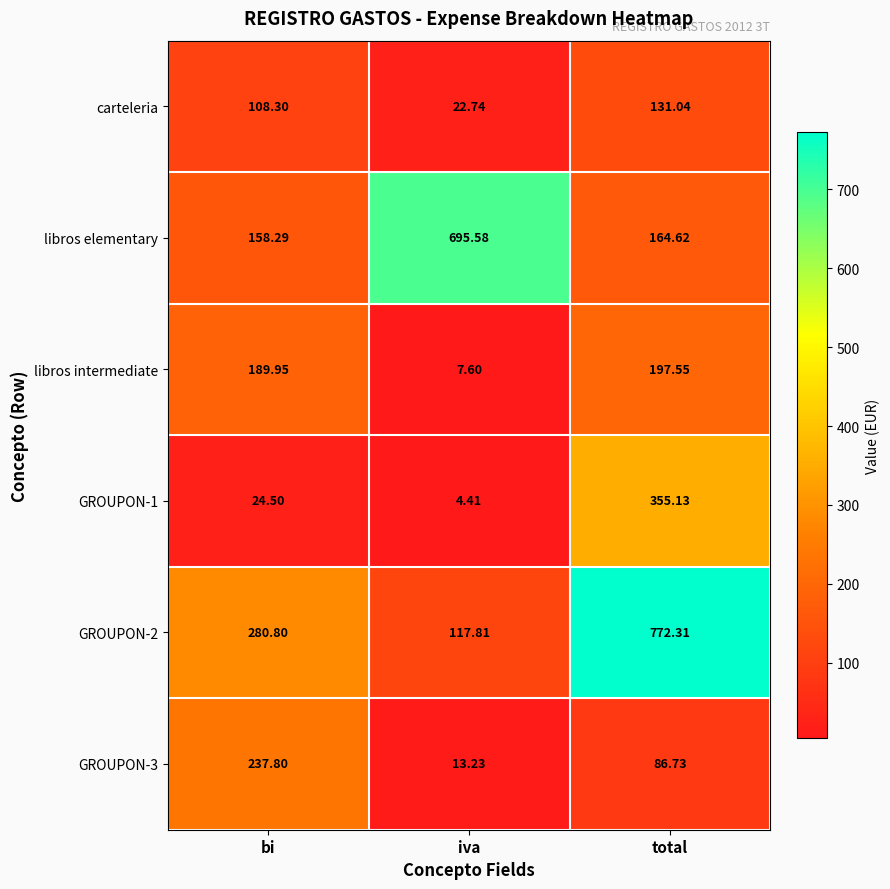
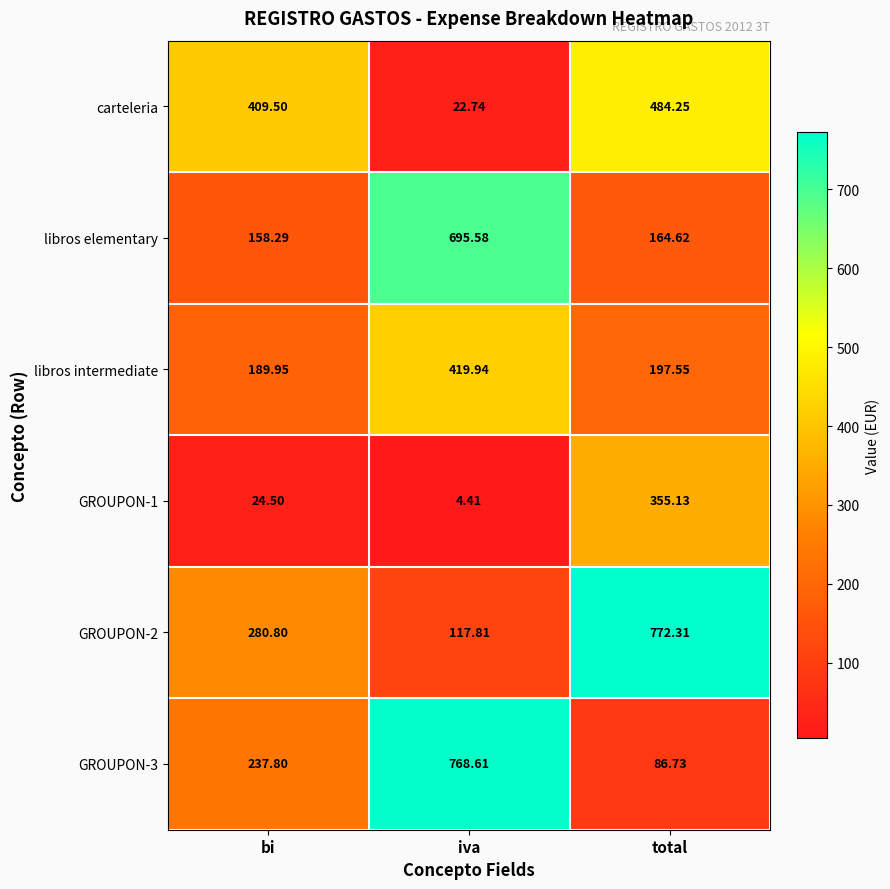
carteleria, bi: 108.30 -> 409.50
carteleria, total: 131.04 -> 484.25
libros intermediate, iva: 7.60 -> 419.94
GROUPON-3, iva: 13.23 -> 768.61
